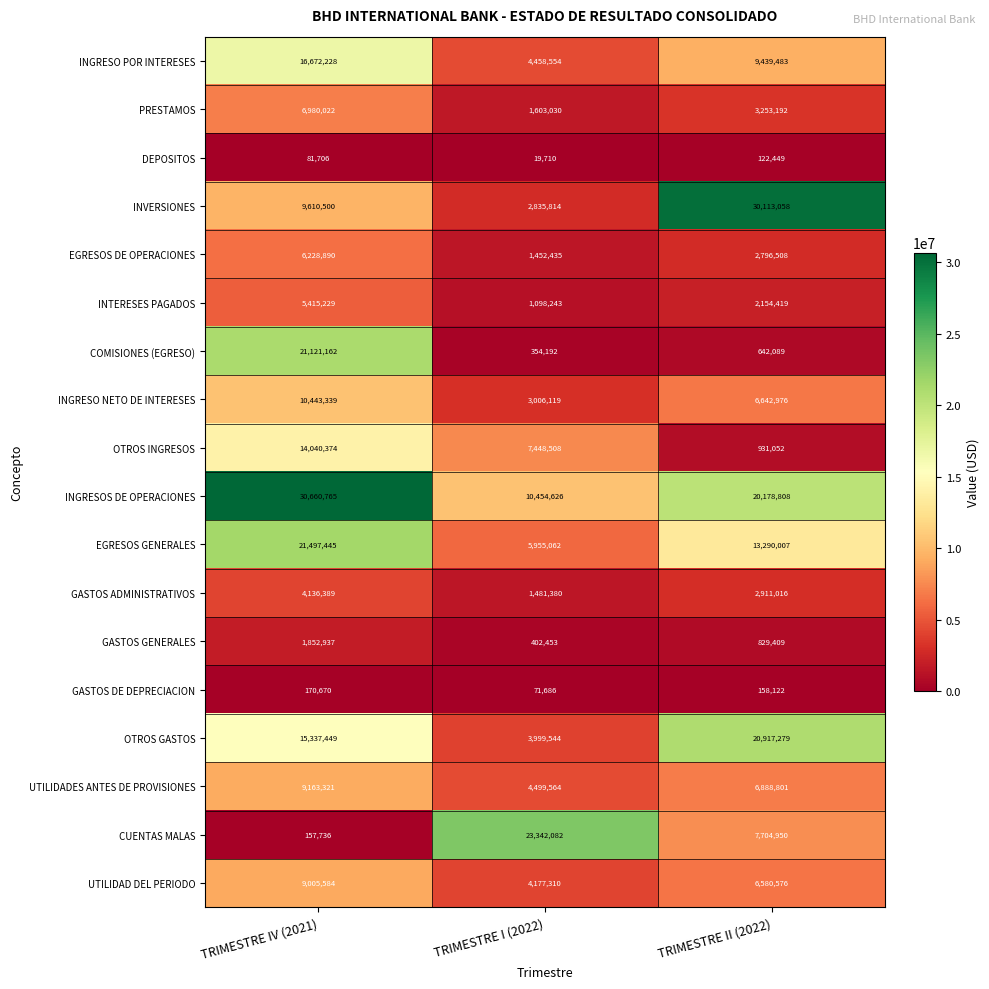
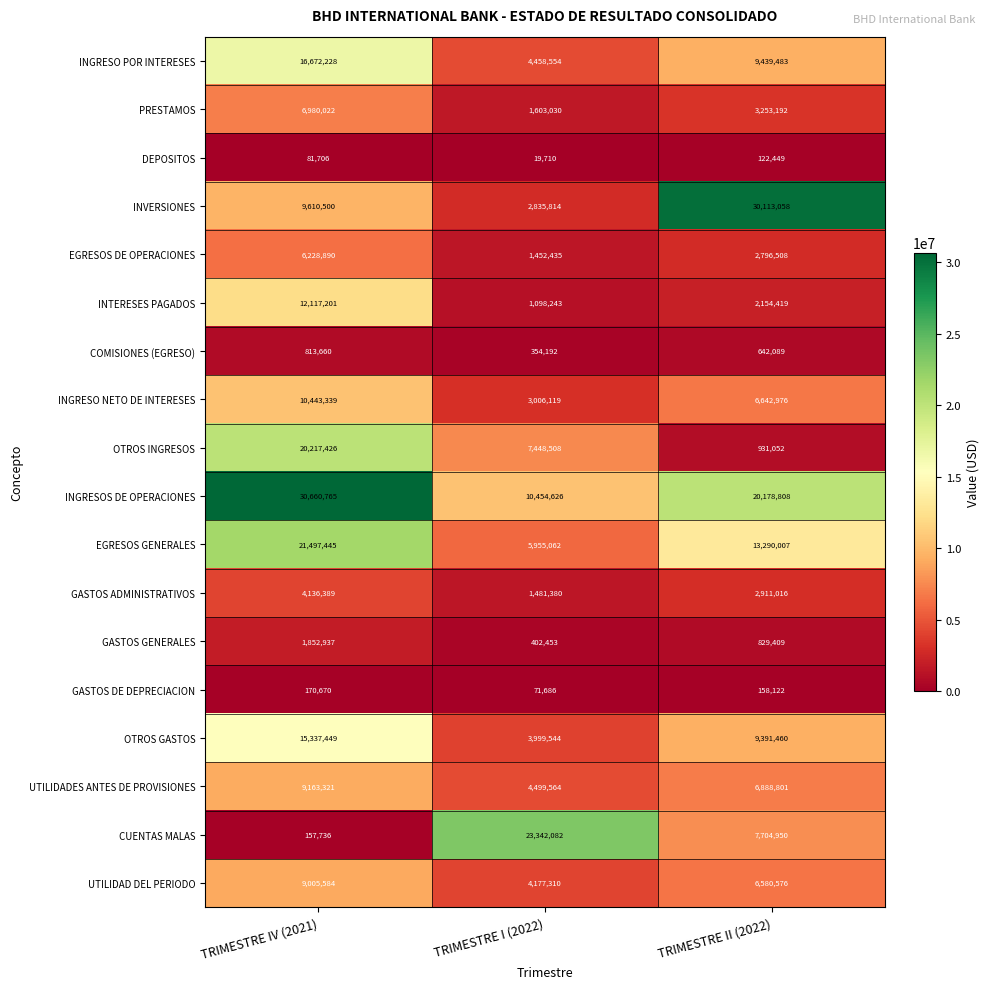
INTERESES PAGADOS, TRIMESTRE IV (2021): 5,415,229 -> 12,117,201
COMISIONES (EGRESO), TRIMESTRE IV (2021): 21,121,162 -> 813,660
OTROS INGRESOS, TRIMESTRE IV (2021): 14,040,374 -> 20,217,426
OTROS GASTOS, TRIMESTRE II (2022): 20,917,279 -> 9,391,460
